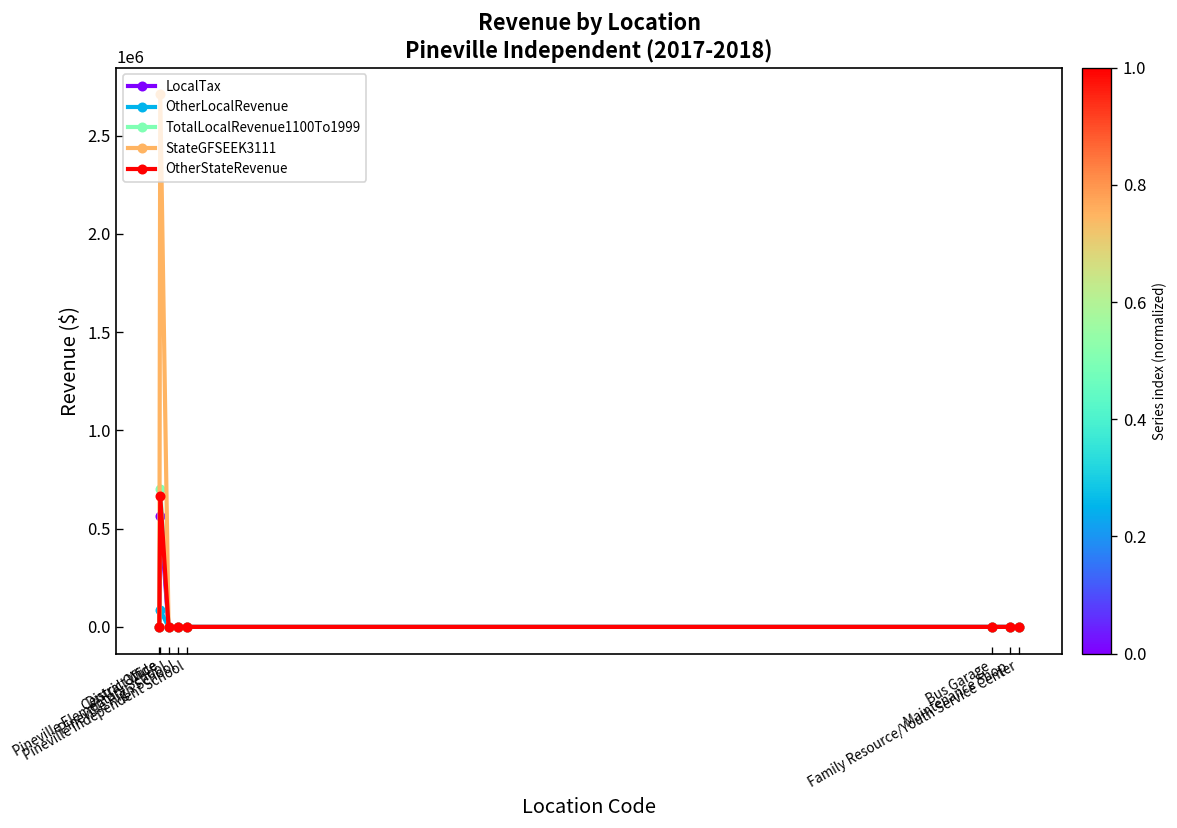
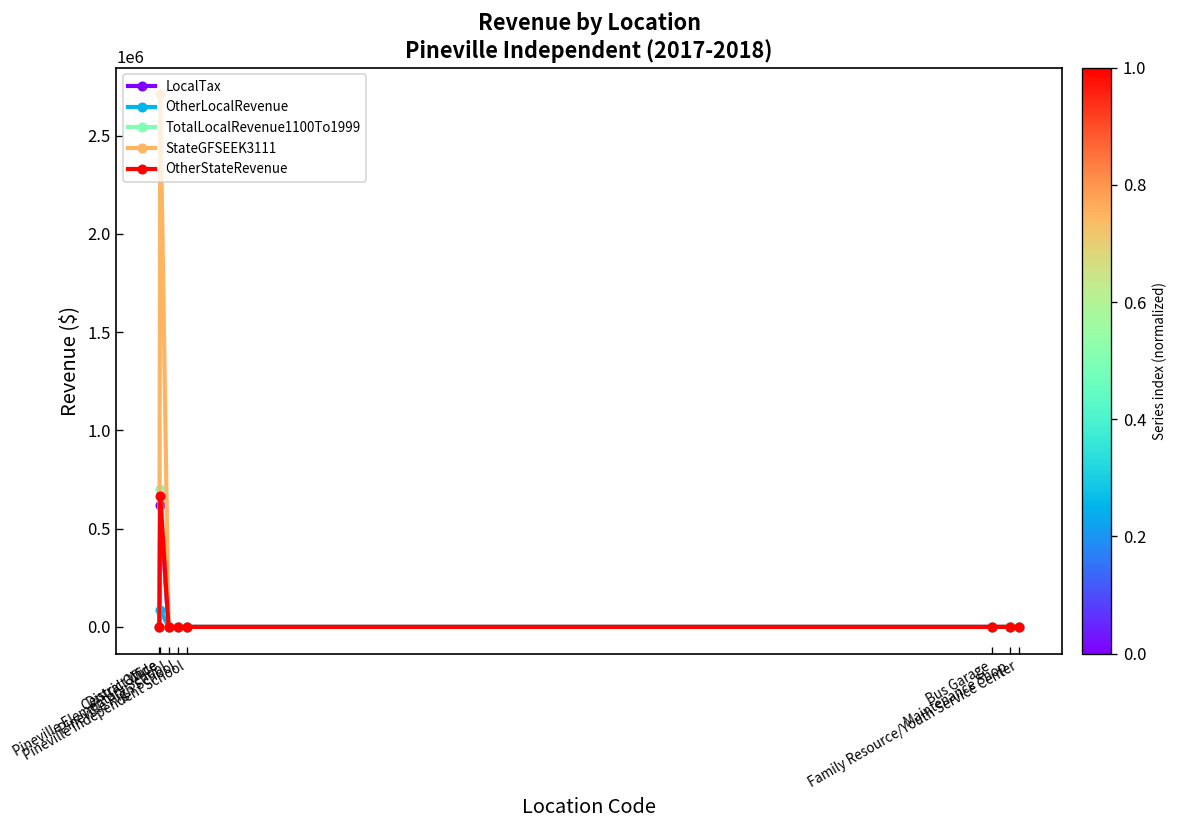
LocalTax, Central Office: 560000 -> 620000
